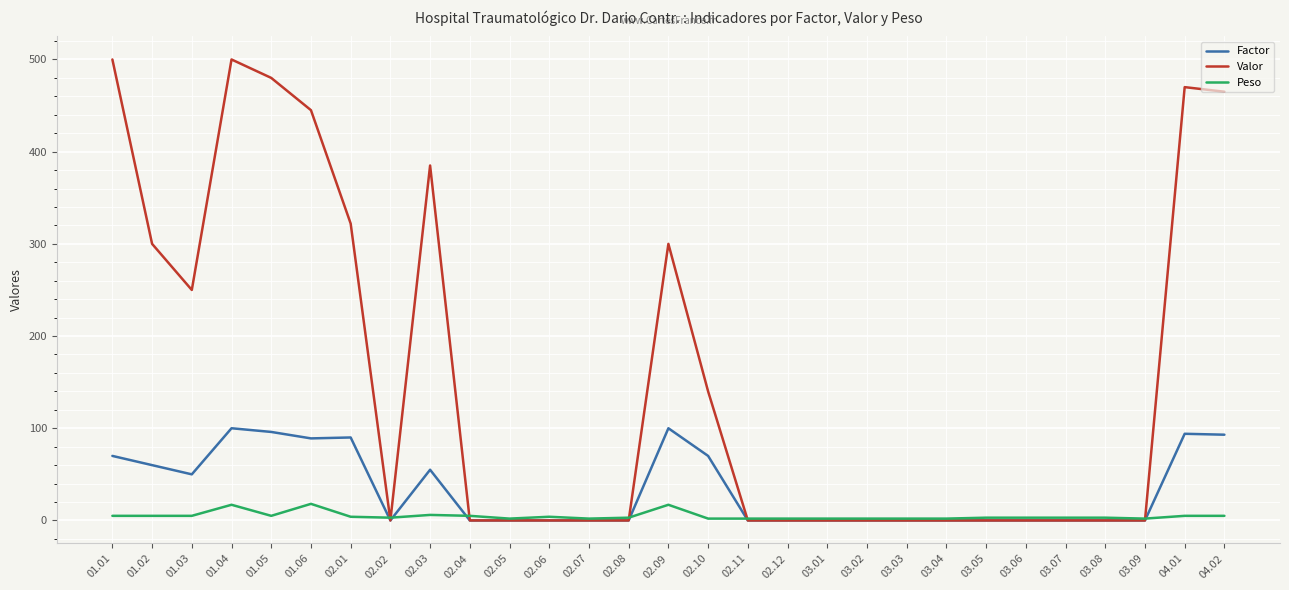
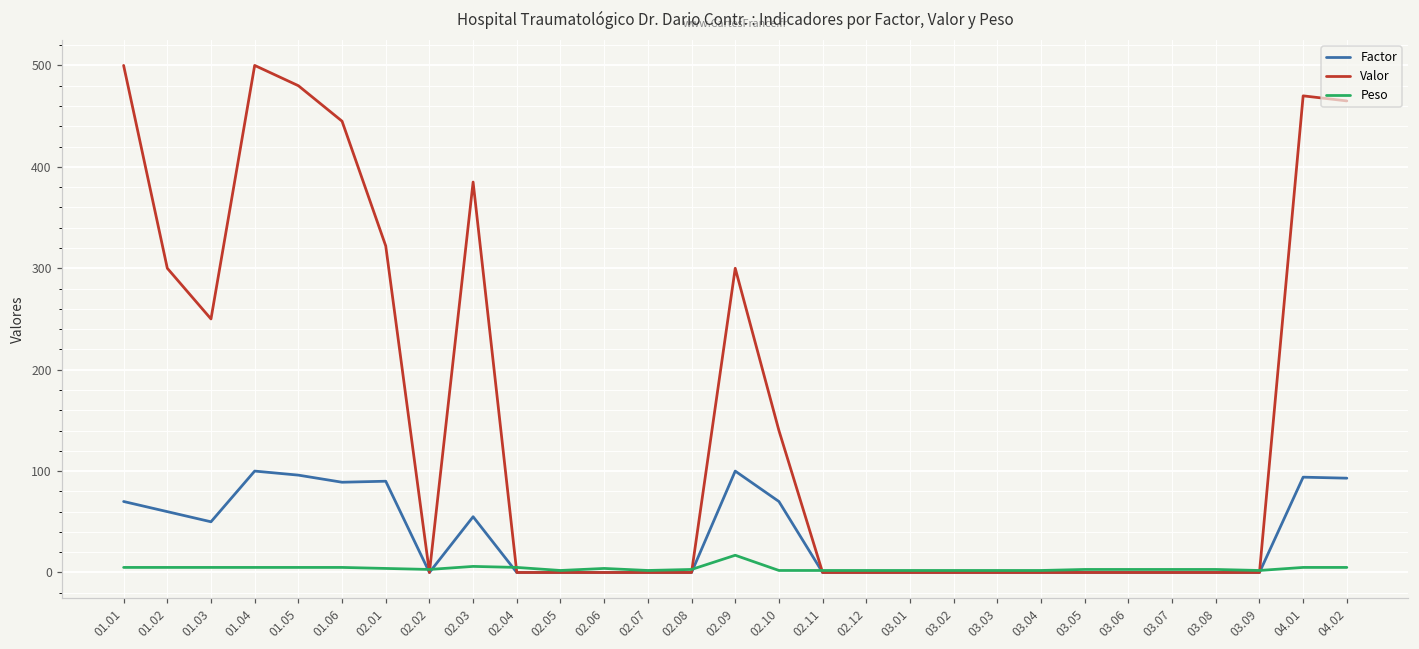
Peso, 01.04: 20 -> 10
Peso, 01.06: 20 -> 10
